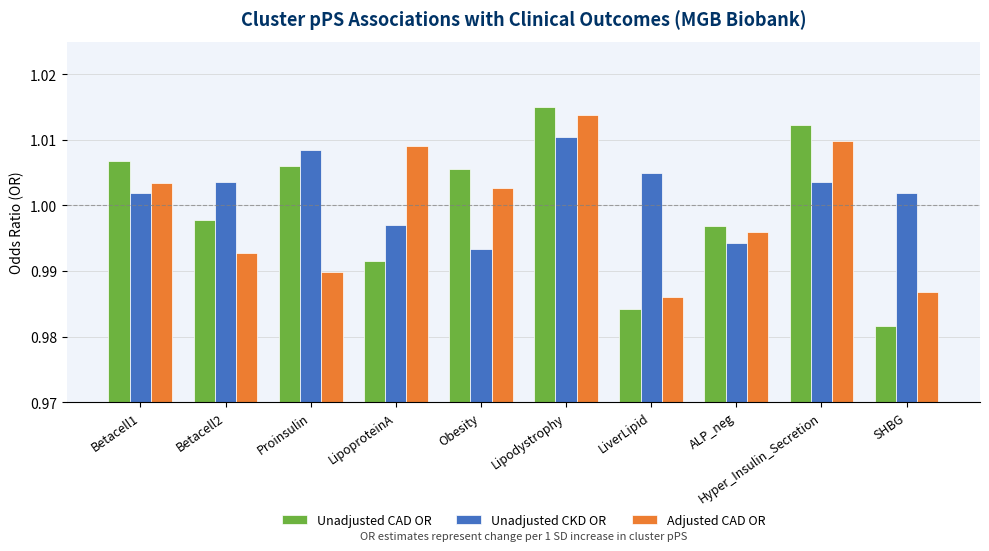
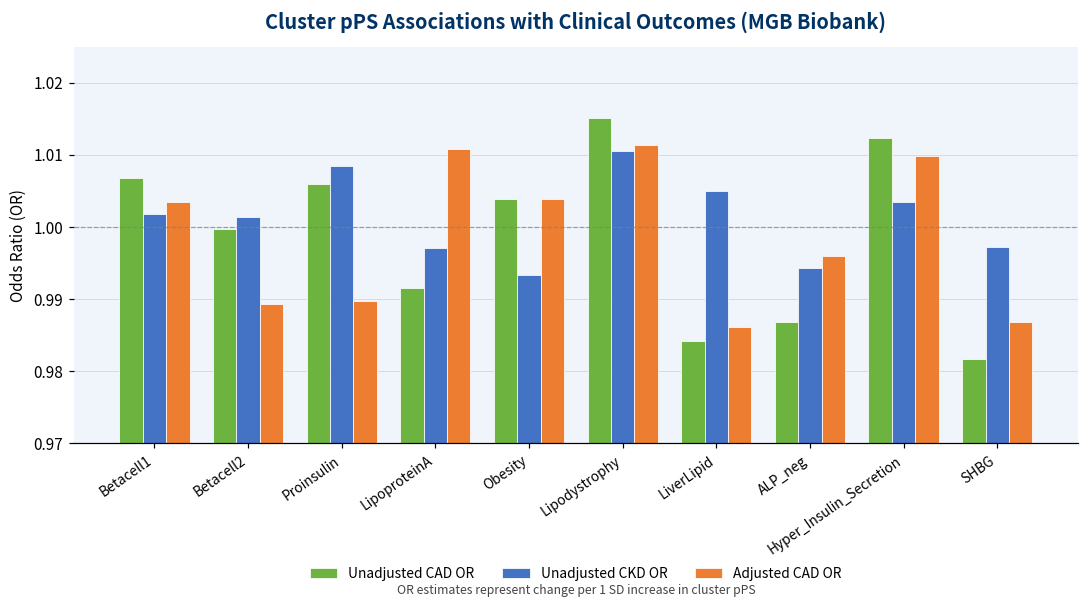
Unadjusted CAD OR, Betacell2: 0.998 -> 1.000
Unadjusted CKD OR, Betacell2: 1.004 -> 1.001
Adjusted CAD OR, Betacell2: 0.993 -> 0.989
Adjusted CAD OR, LipoproteinA: 1.009 -> 1.011
Unadjusted CAD OR, Obesity: 1.006 -> 1.004
Adjusted CAD OR, Obesity: 1.003 -> 1.004
Adjusted CAD OR, Lipodystrophy: 1.014 -> 1.011
Unadjusted CAD OR, ALP_neg: 0.997 -> 0.987
Unadjusted CKD OR, SHBG: 1.002 -> 0.997
